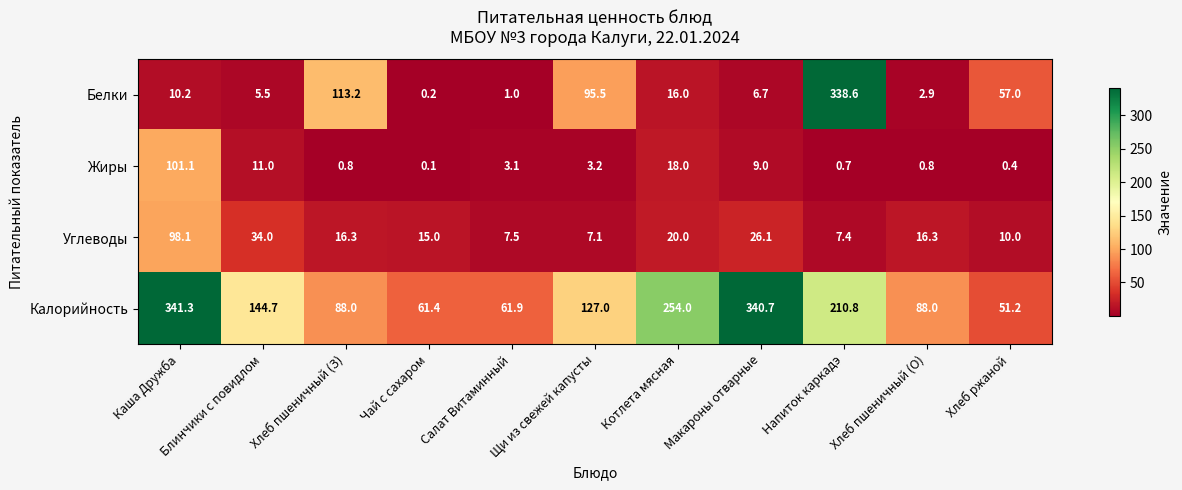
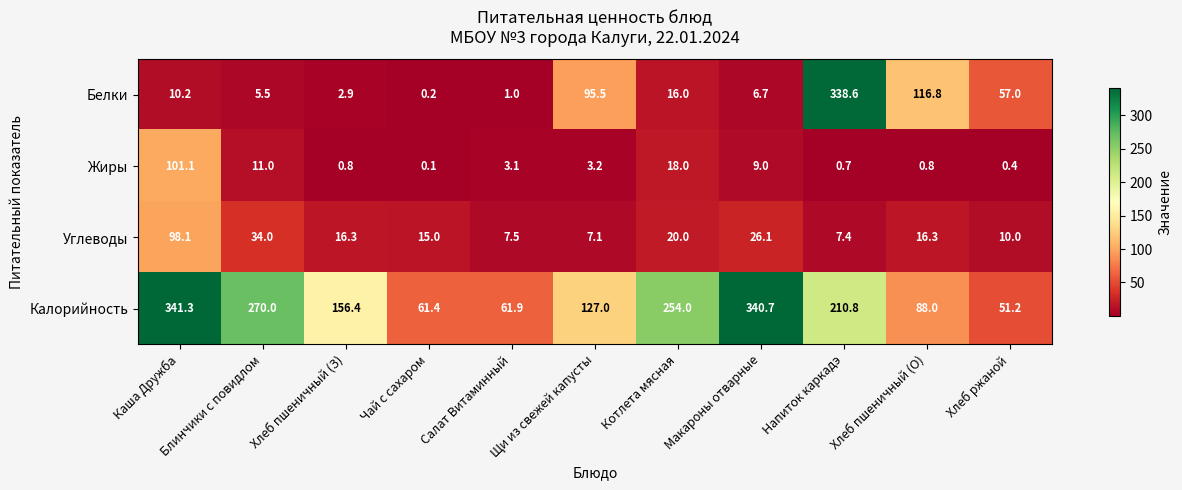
Белки, Хлеб пшеничный (З): 113.2 -> 2.9
Белки, Хлеб пшеничный (О): 2.9 -> 116.8
Калорийность, Блинчики с повидлом: 144.7 -> 270.0
Калорийность, Хлеб пшеничный (З): 88.0 -> 156.4
